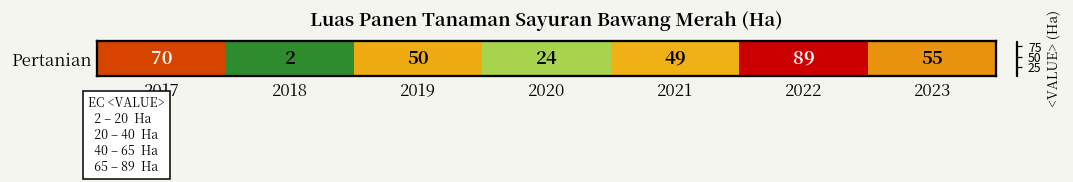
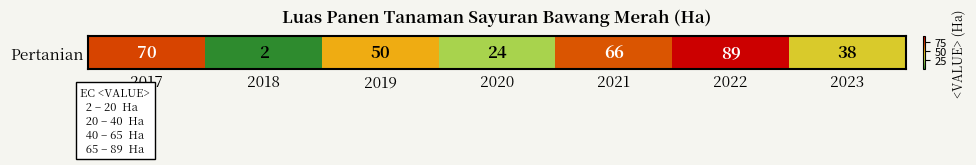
Pertanian, 2021: 49 -> 66
Pertanian, 2023: 55 -> 38
